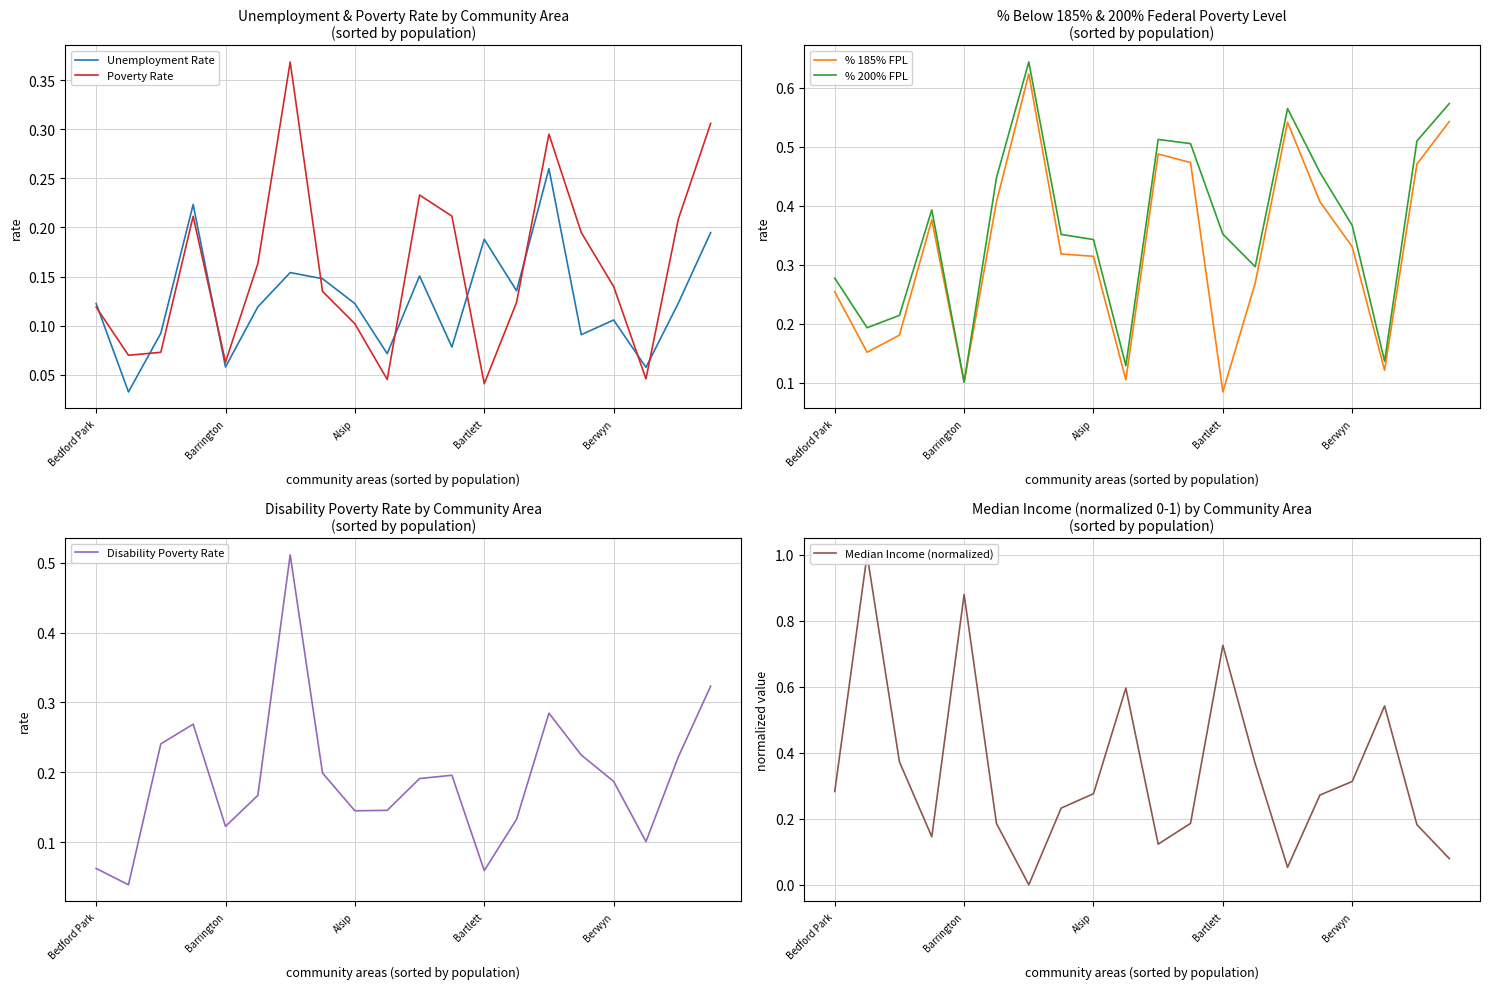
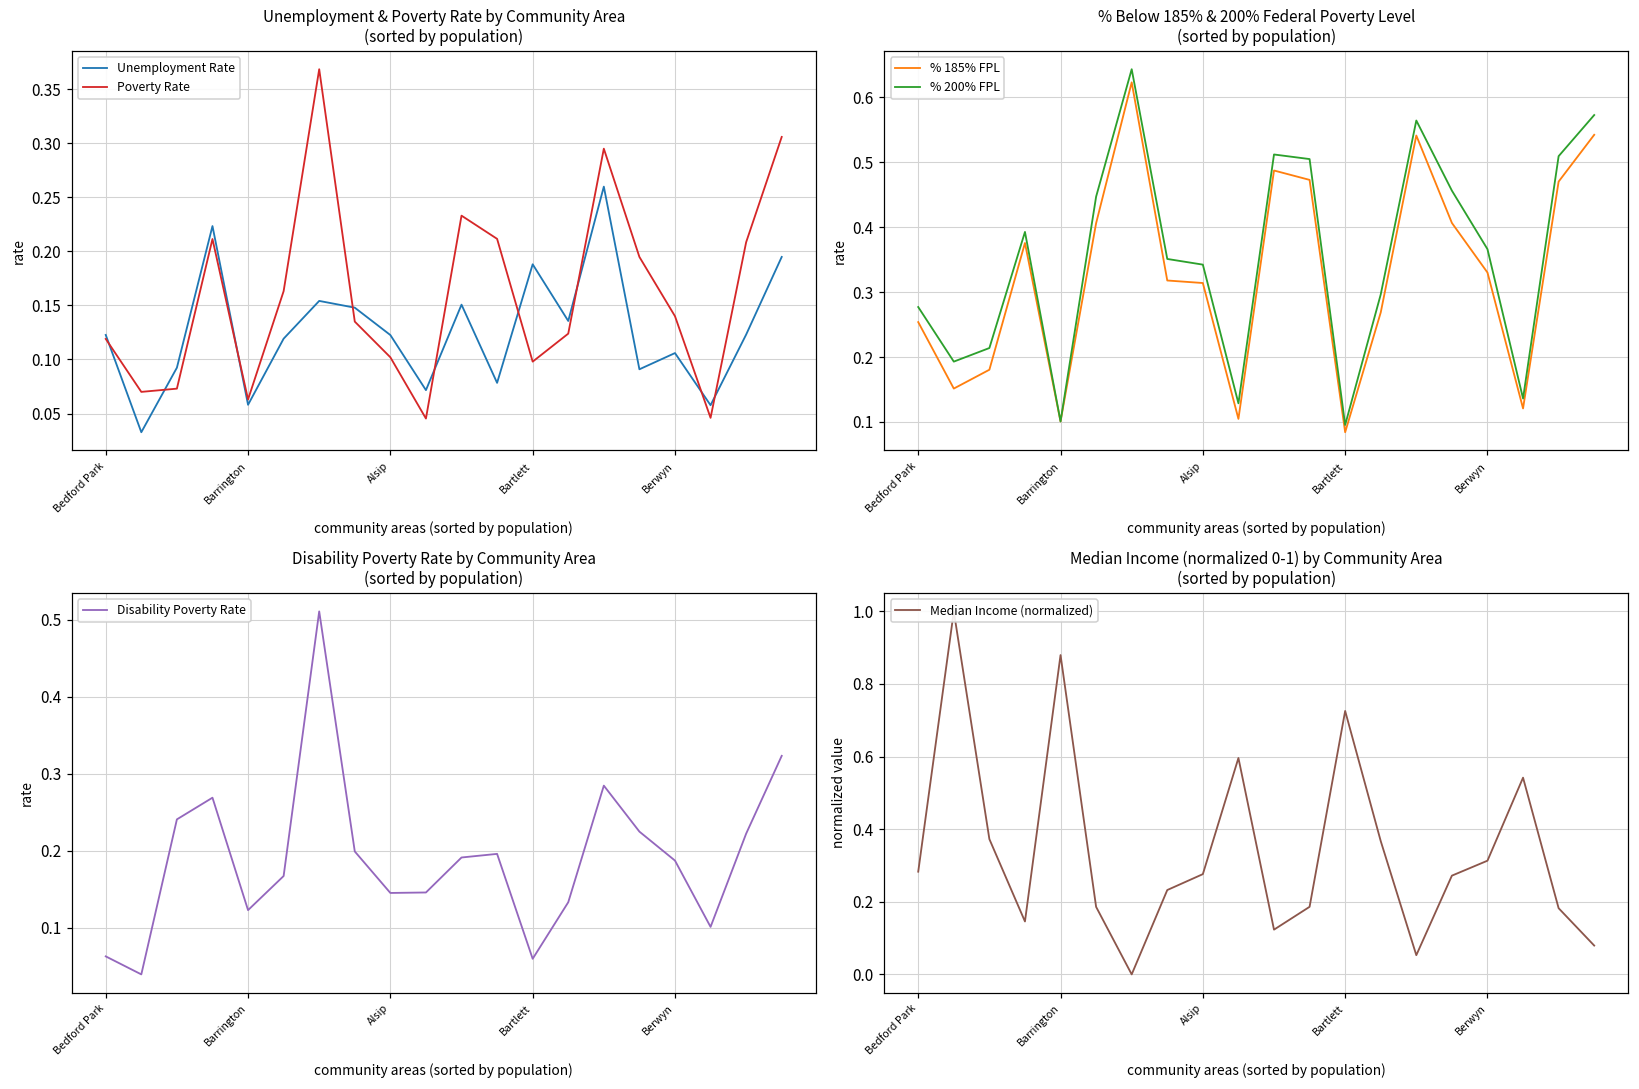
Unemployment & Poverty Rate by Community Area (sorted by population), Poverty Rate, Bartlett: 0.04 -> 0.10
% Below 185% & 200% Federal Poverty Level (sorted by population), % 200% FPL, Bartlett: 0.35 -> 0.10
